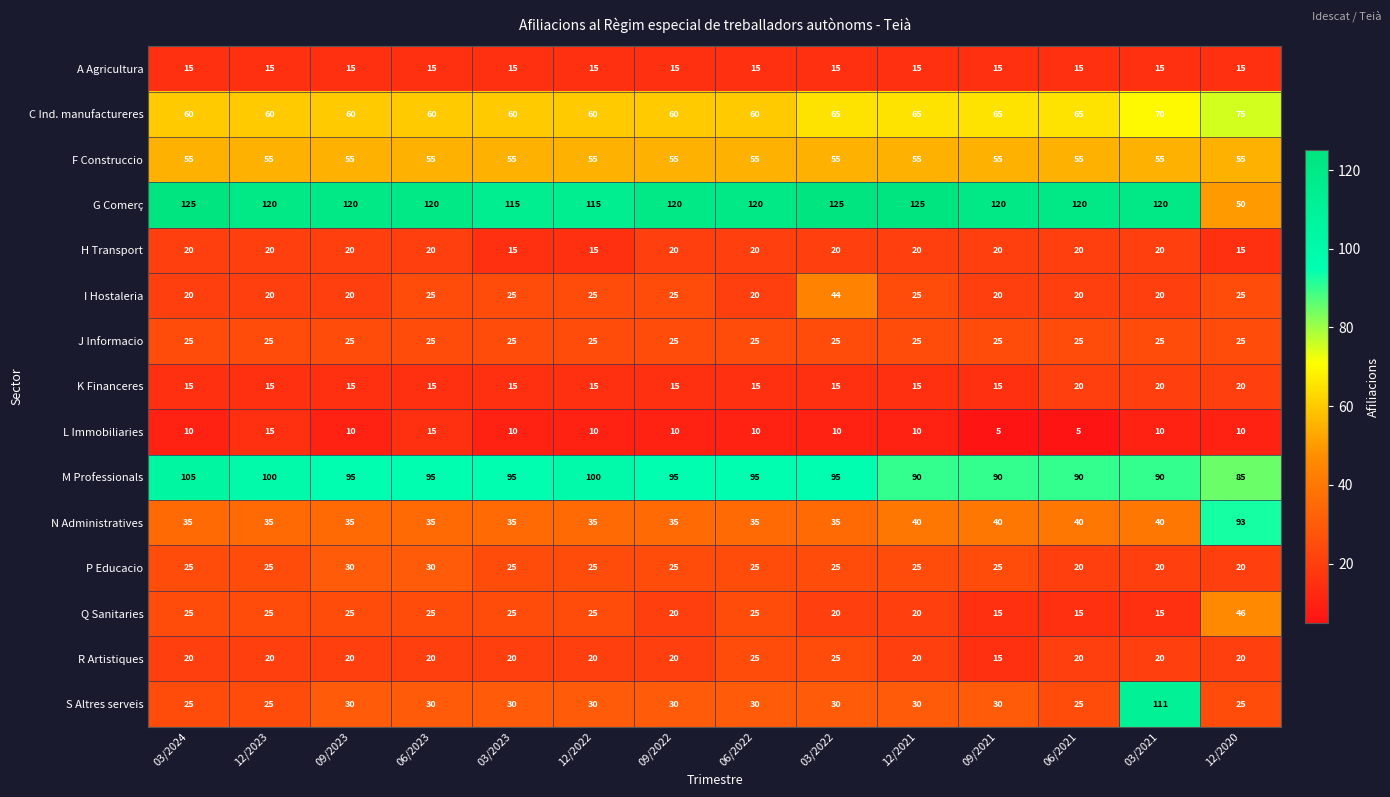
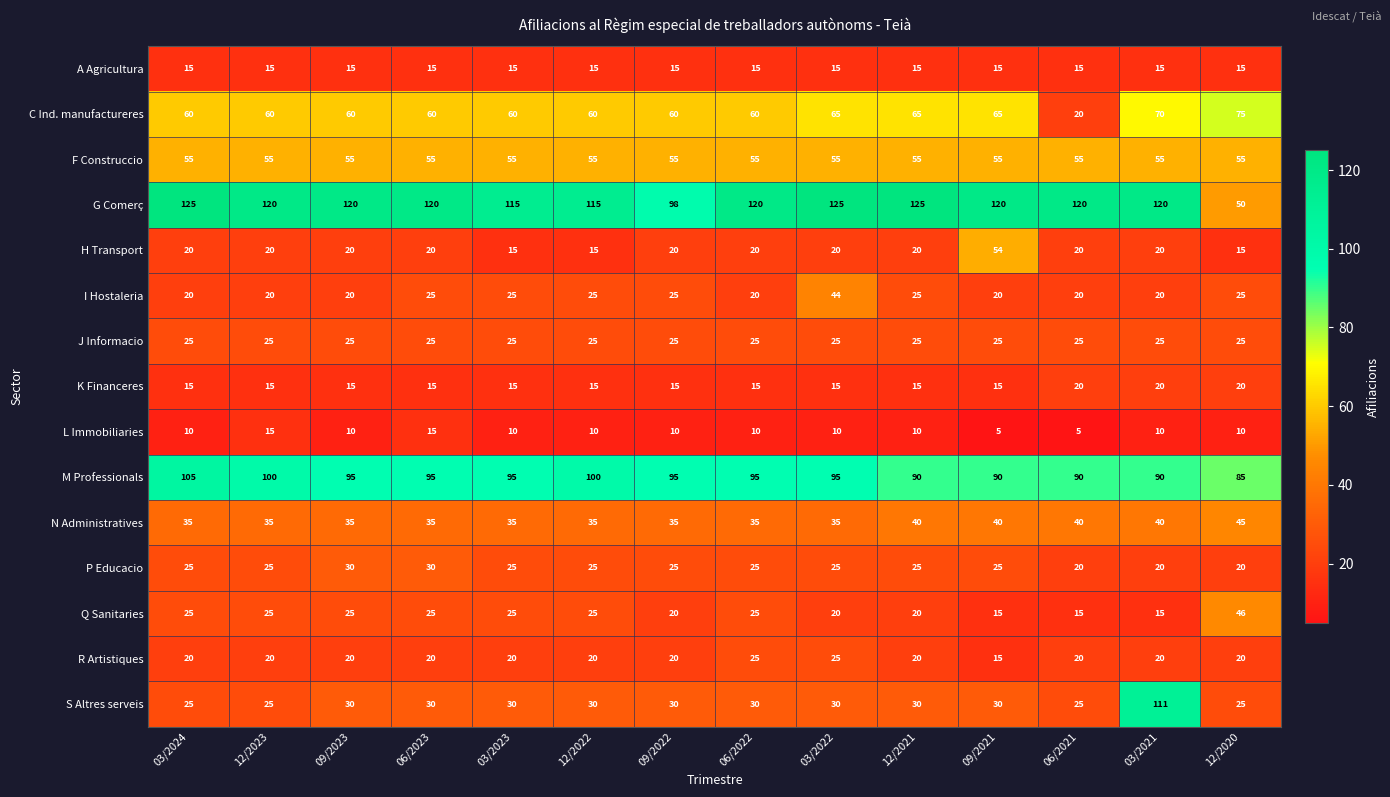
C Ind. manufactureres, 06/2021: 65 -> 20
G Comerç, 09/2022: 120 -> 98
H Transport, 09/2021: 20 -> 54
N Administratives, 12/2020: 93 -> 45
